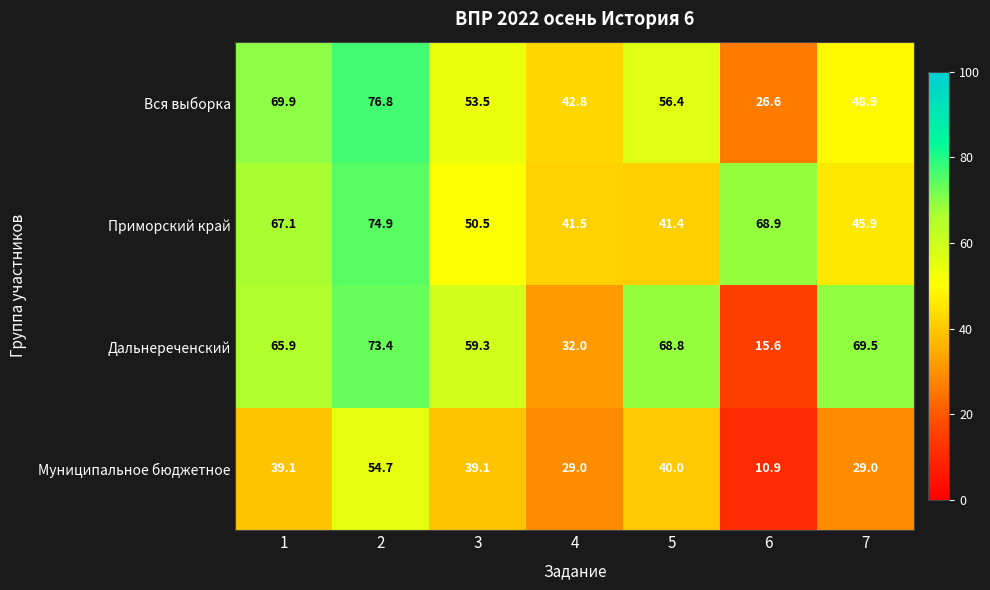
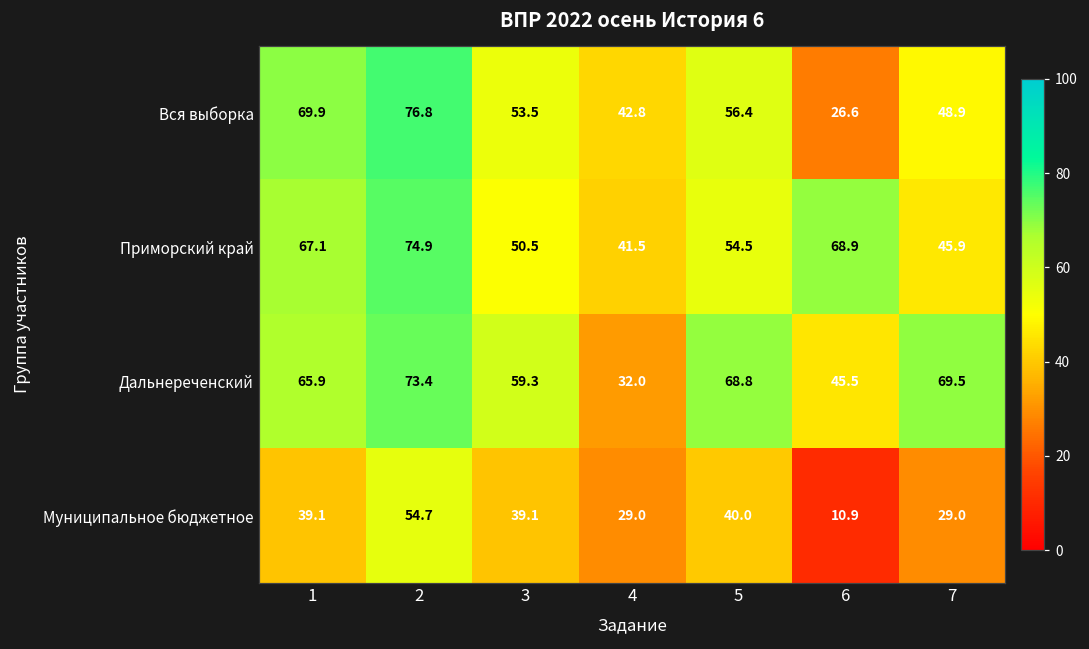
Приморский край, 5: 41.4 -> 54.5
Дальнереченский, 6: 15.6 -> 45.5
